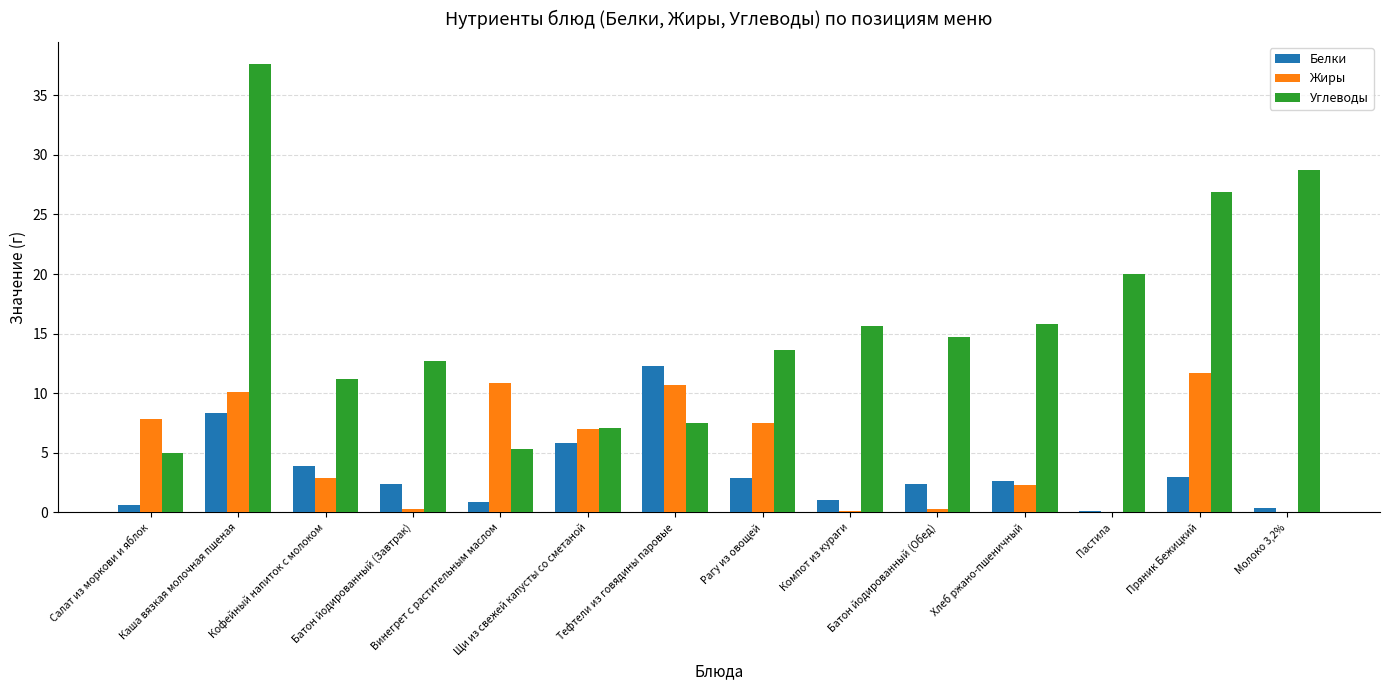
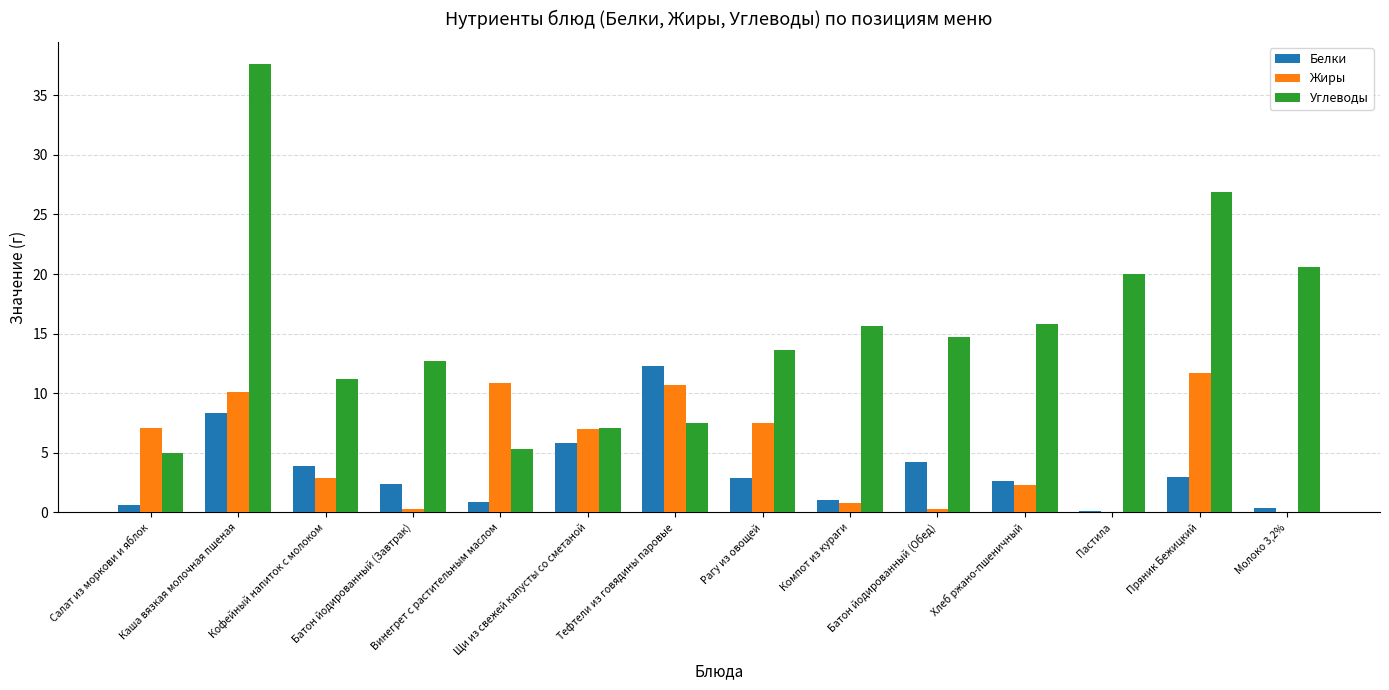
Жиры, Салат из моркови и яблок: 7.8 -> 7.1
Жиры, Компот из кураги: 0.1 -> 0.8
Белки, Батон йодированный (Обед): 2.4 -> 4.2
Углеводы, Молоко 3,2%: 28.7 -> 20.6
